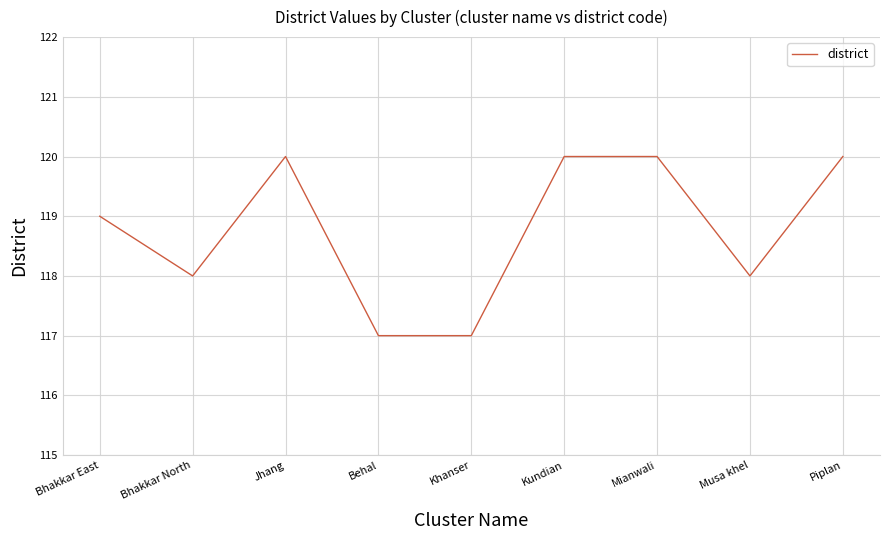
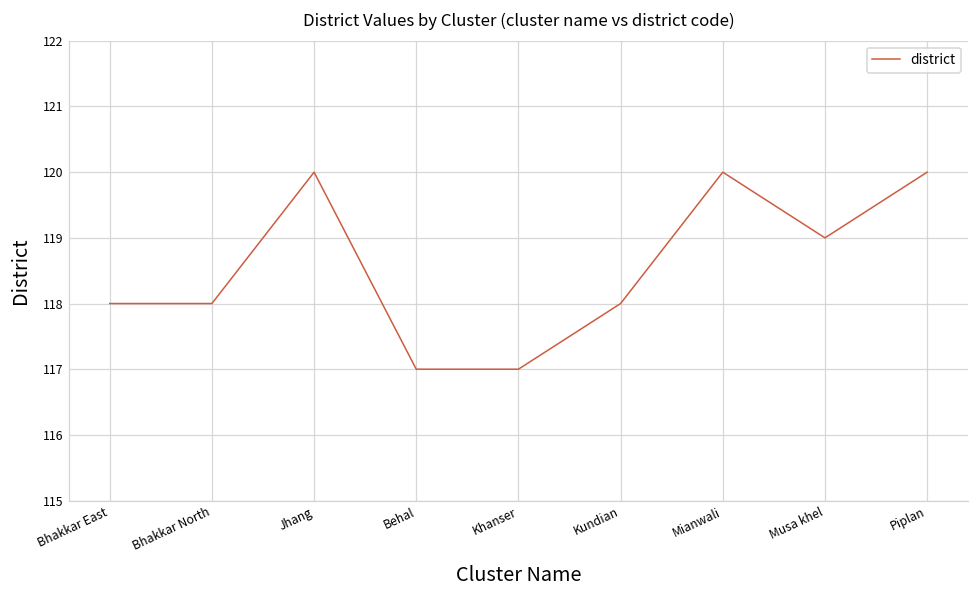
Bhakkar East: 119 -> 118
Kundian: 120 -> 118
Musa khel: 118 -> 119
